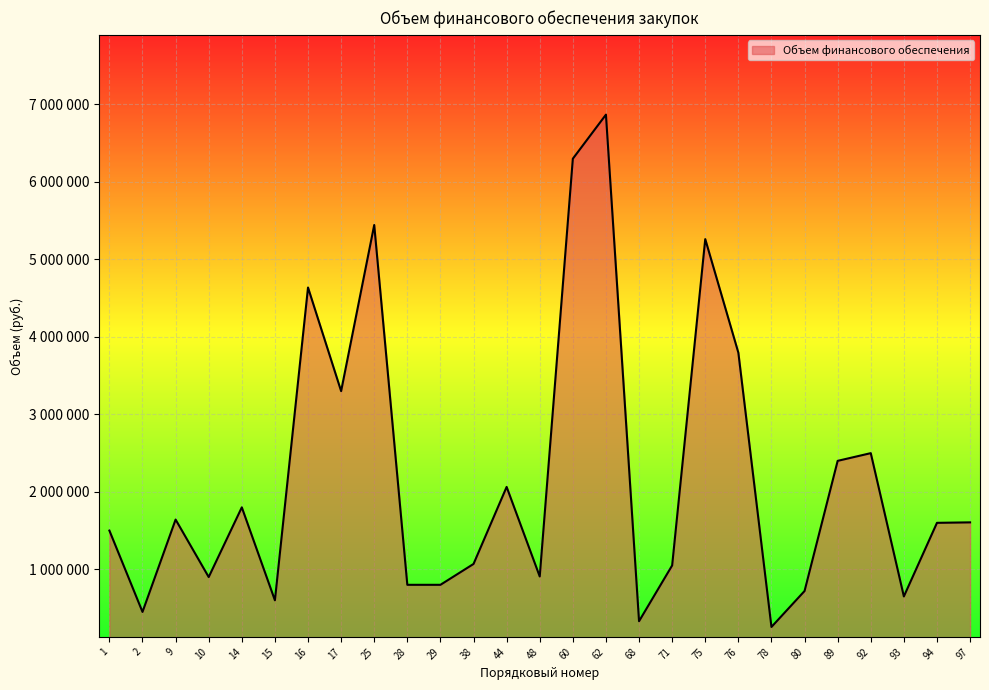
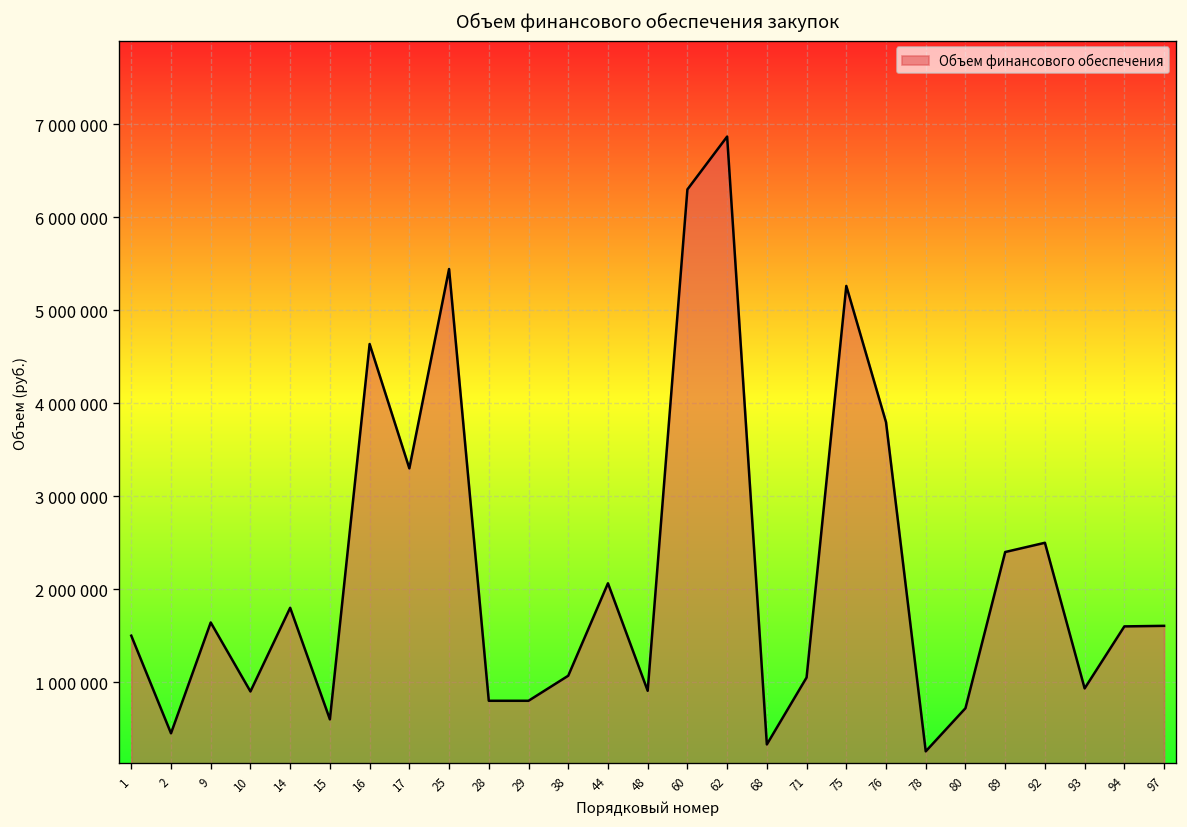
93: 700000 -> 900000
